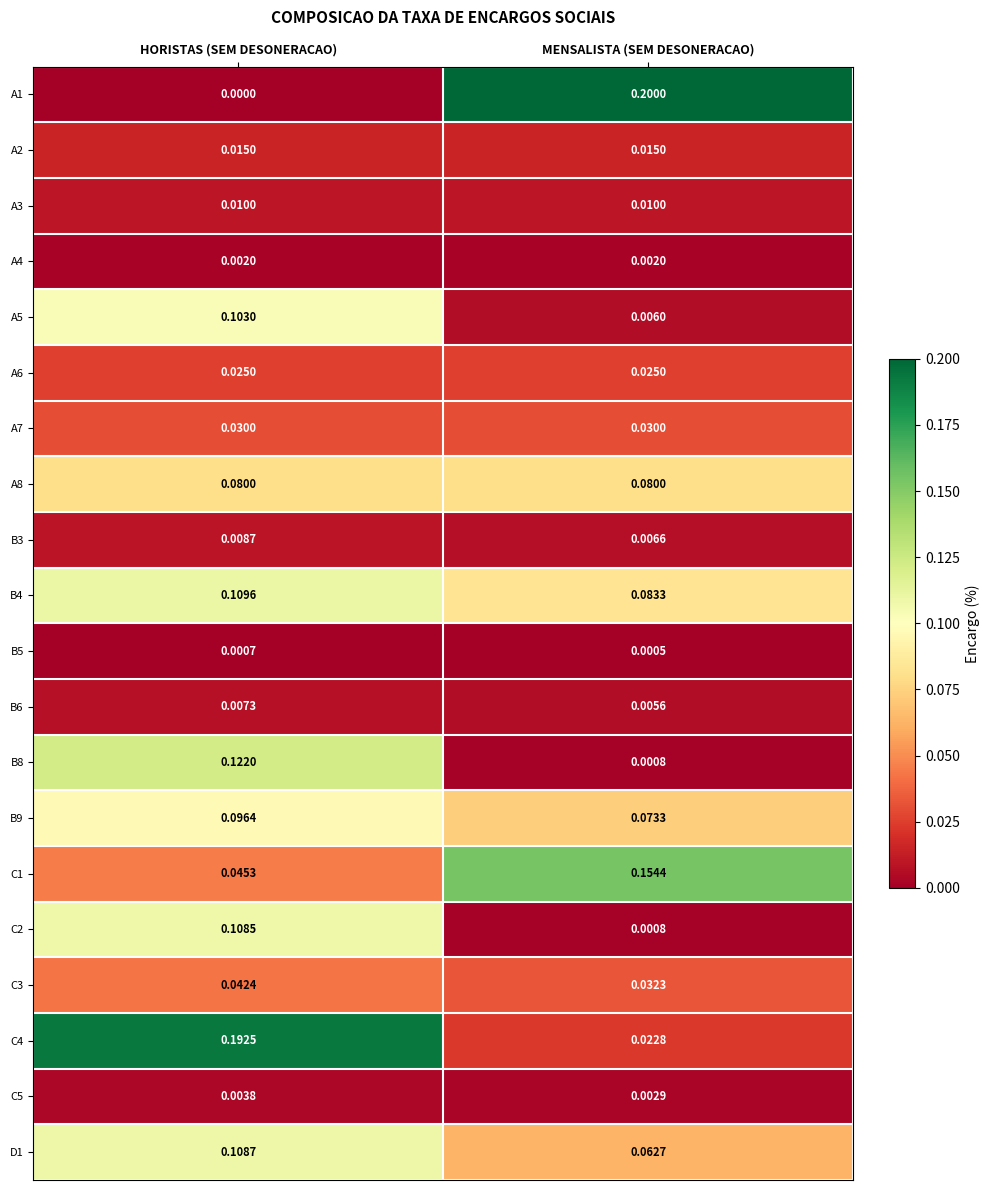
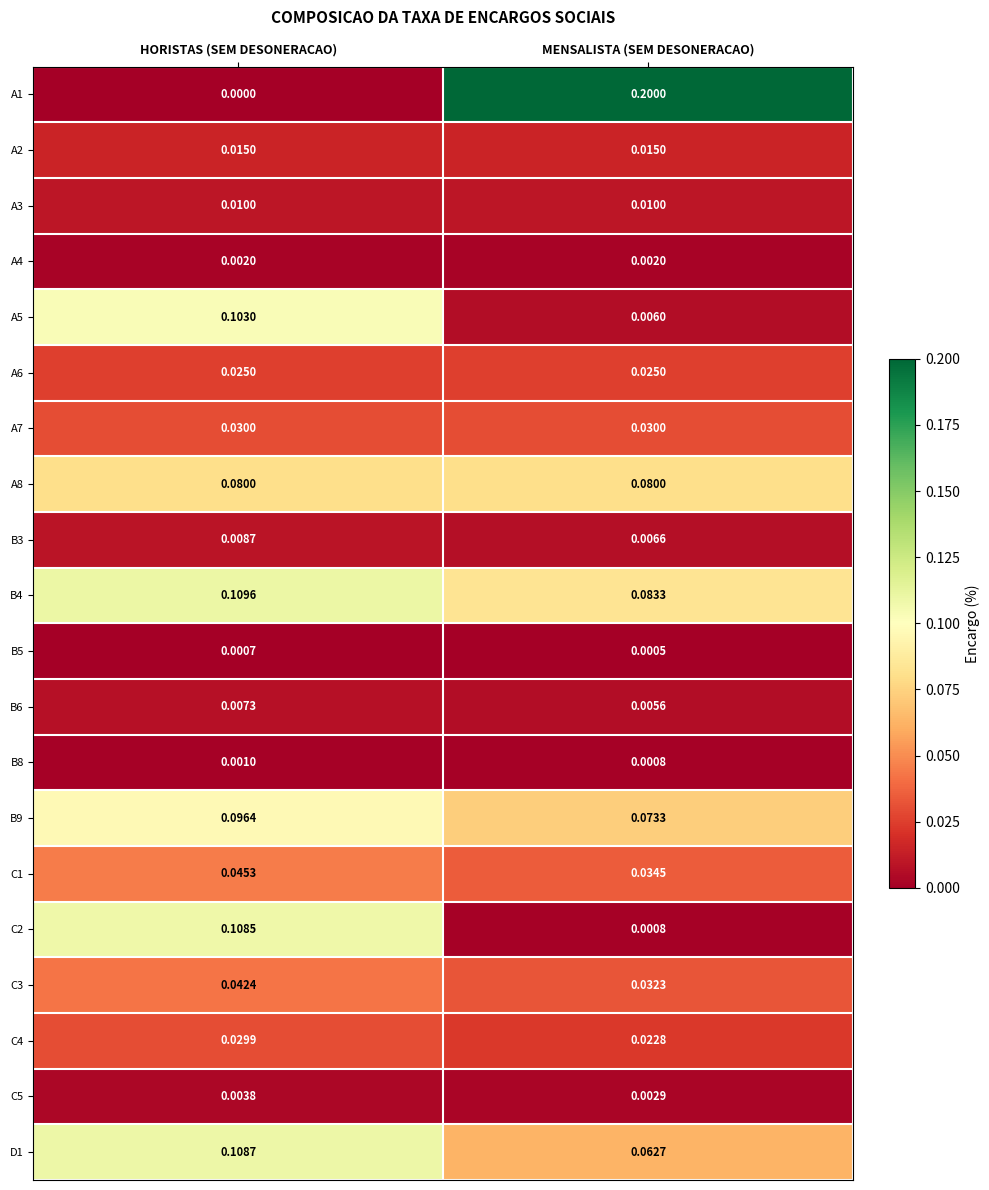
B8, HORISTAS (SEM DESONERACAO): 0.1220 -> 0.0010
C1, MENSALISTA (SEM DESONERACAO): 0.1544 -> 0.0345
C4, HORISTAS (SEM DESONERACAO): 0.1925 -> 0.0299
